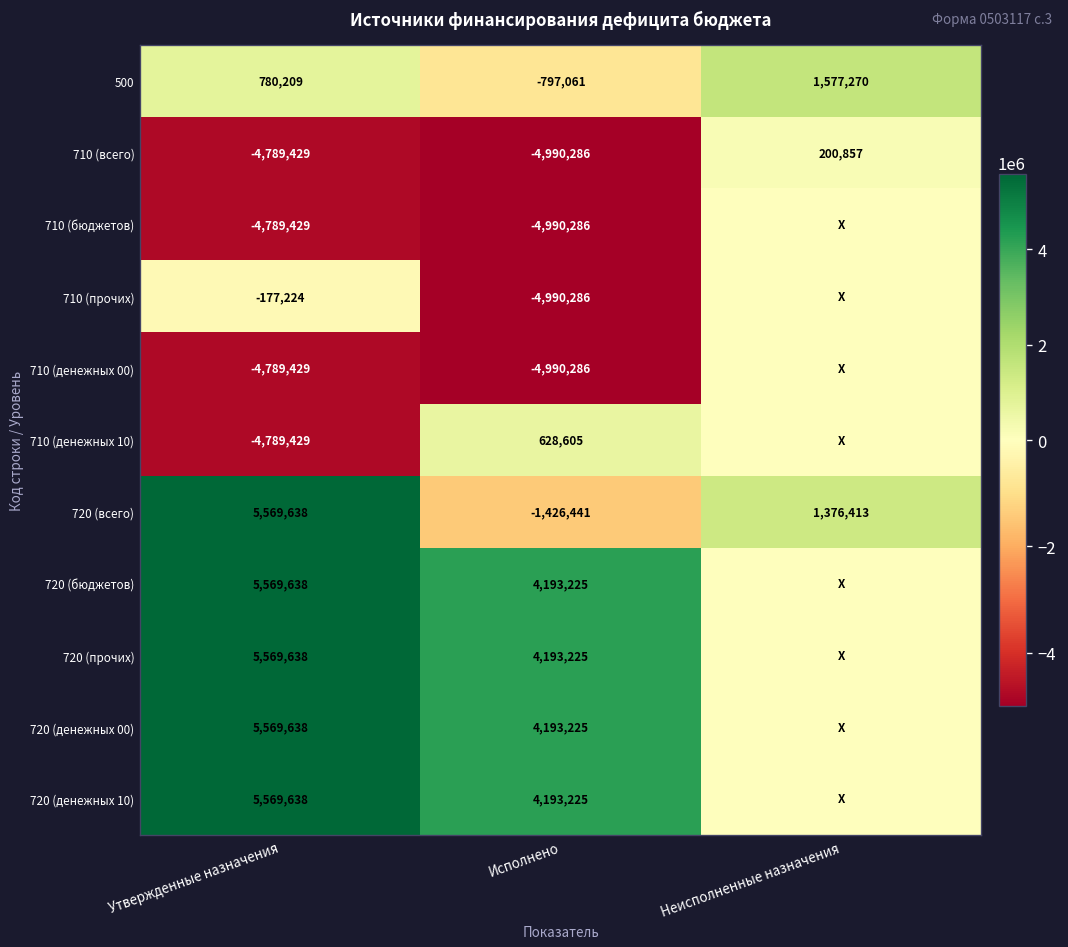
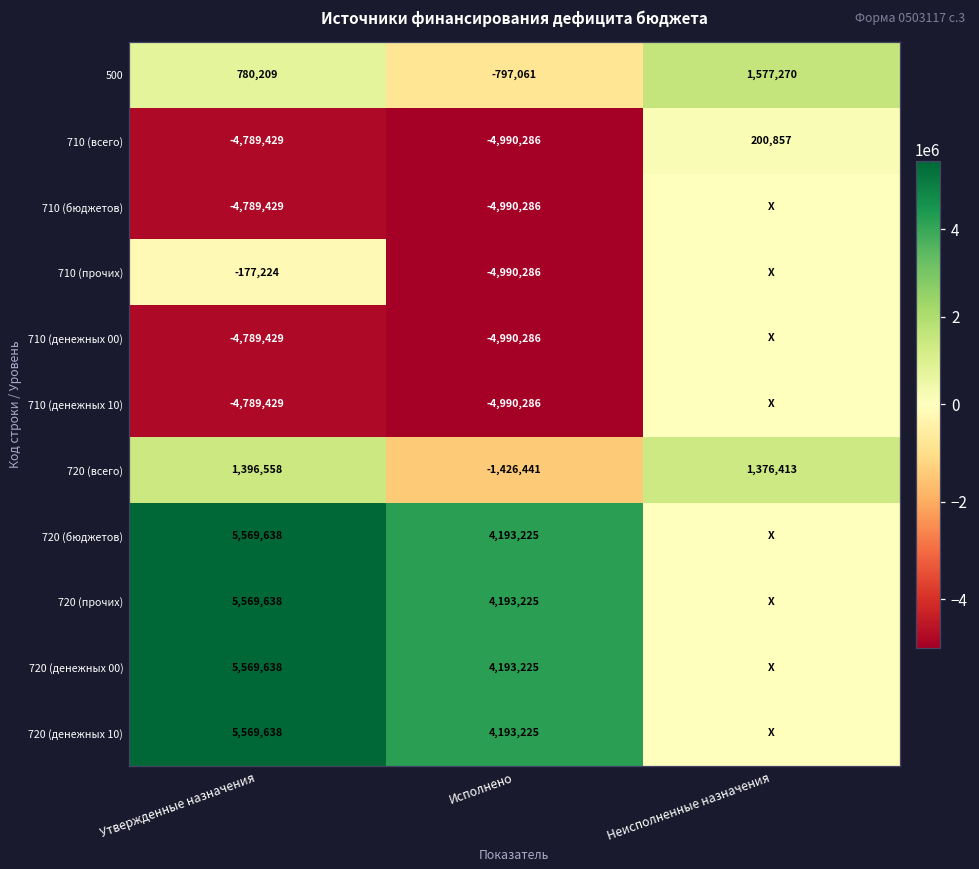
710 (денежных 10), Исполнено: 628,605 -> -4,990,286
720 (всего), Утвержденные назначения: 5,569,638 -> 1,396,558
